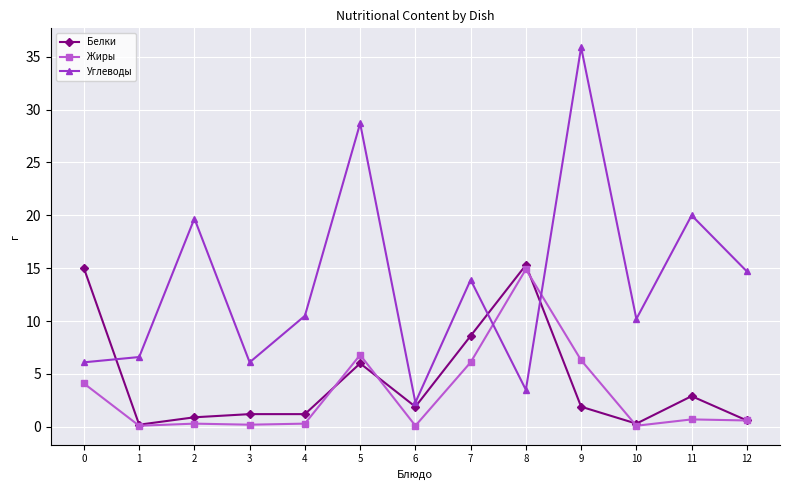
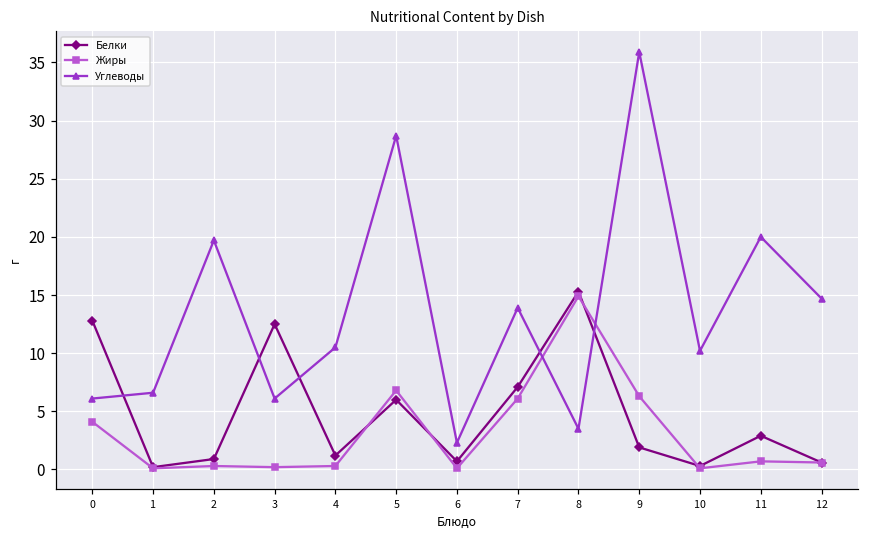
Белки, 0: 15.0 -> 12.8
Белки, 3: 1.2 -> 12.5
Белки, 6: 1.9 -> 0.7
Белки, 7: 8.6 -> 7.1
